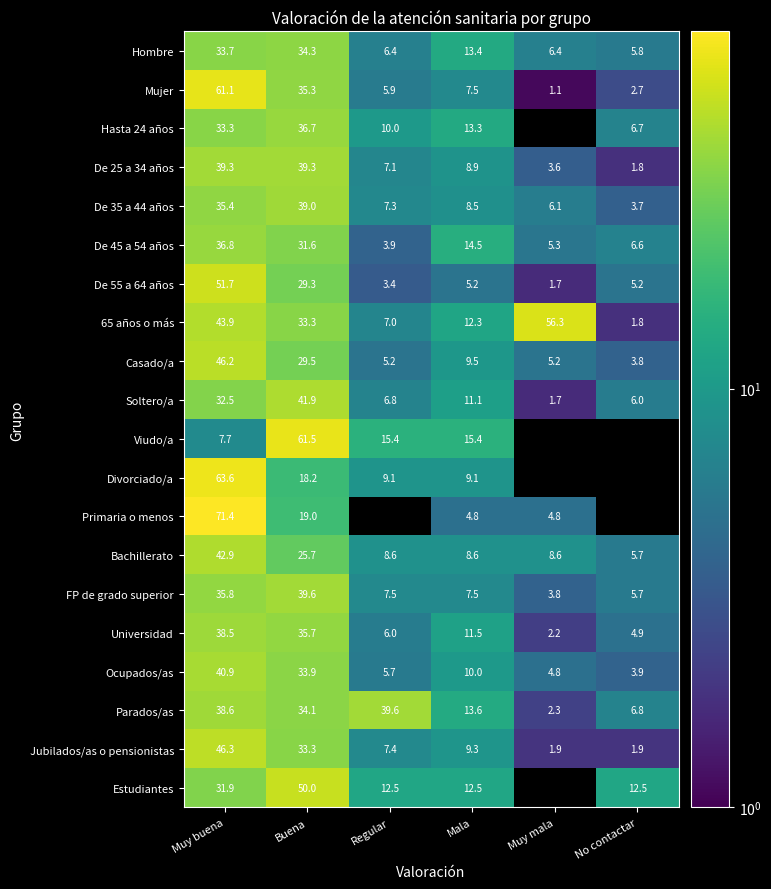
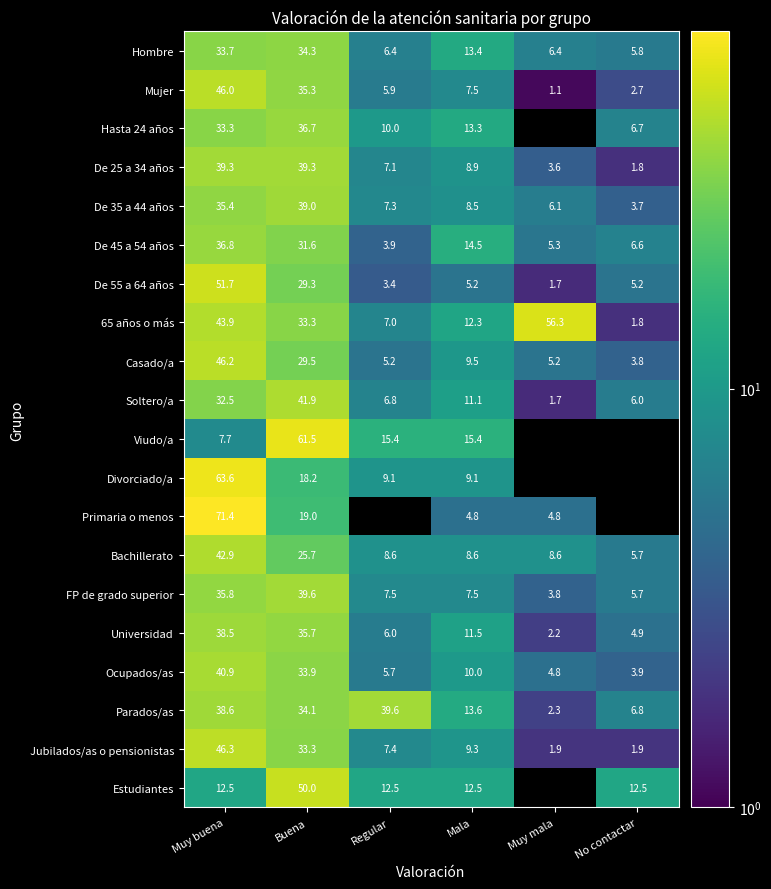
Mujer, Muy buena: 61.1 -> 46.0
Estudiantes, Muy buena: 31.9 -> 12.5
